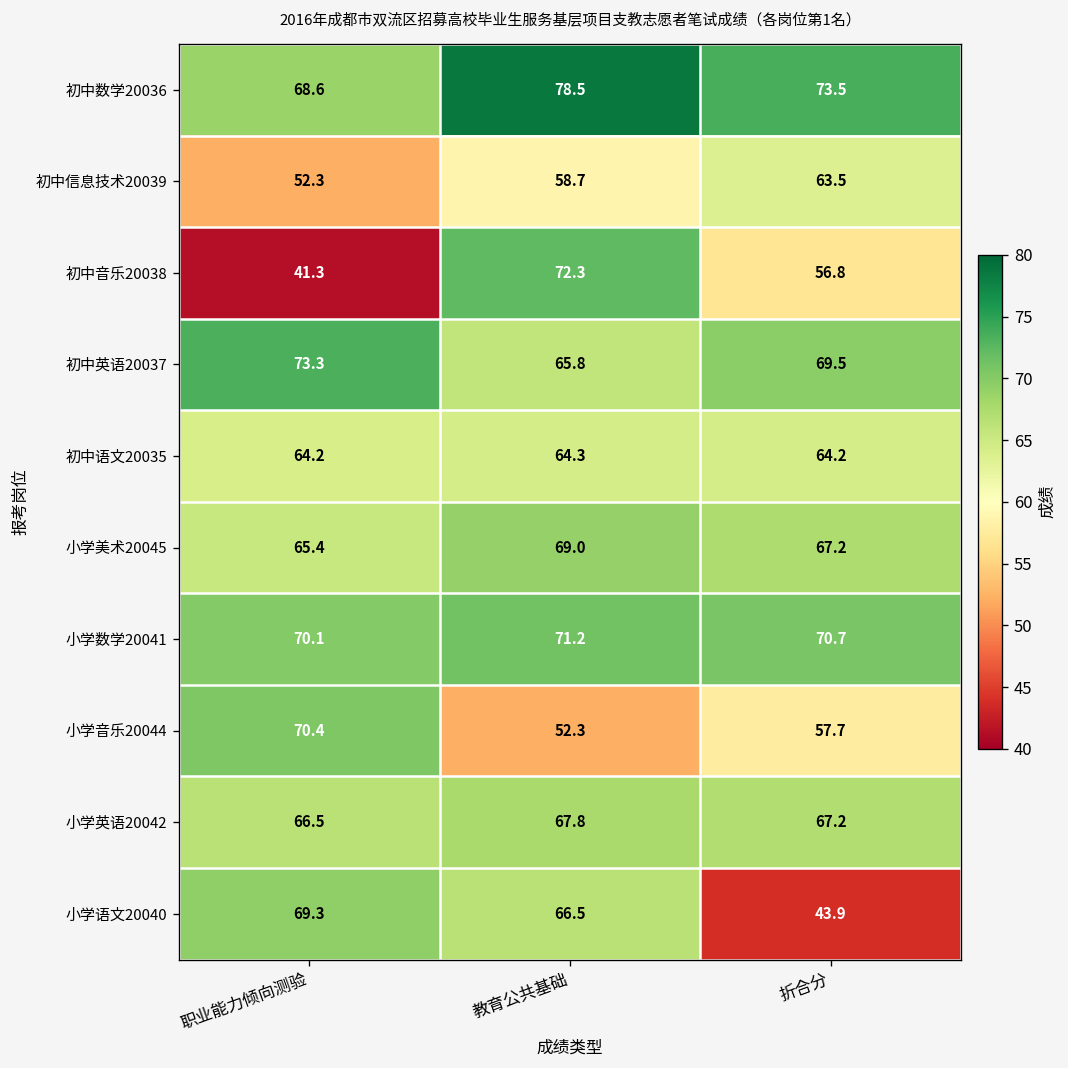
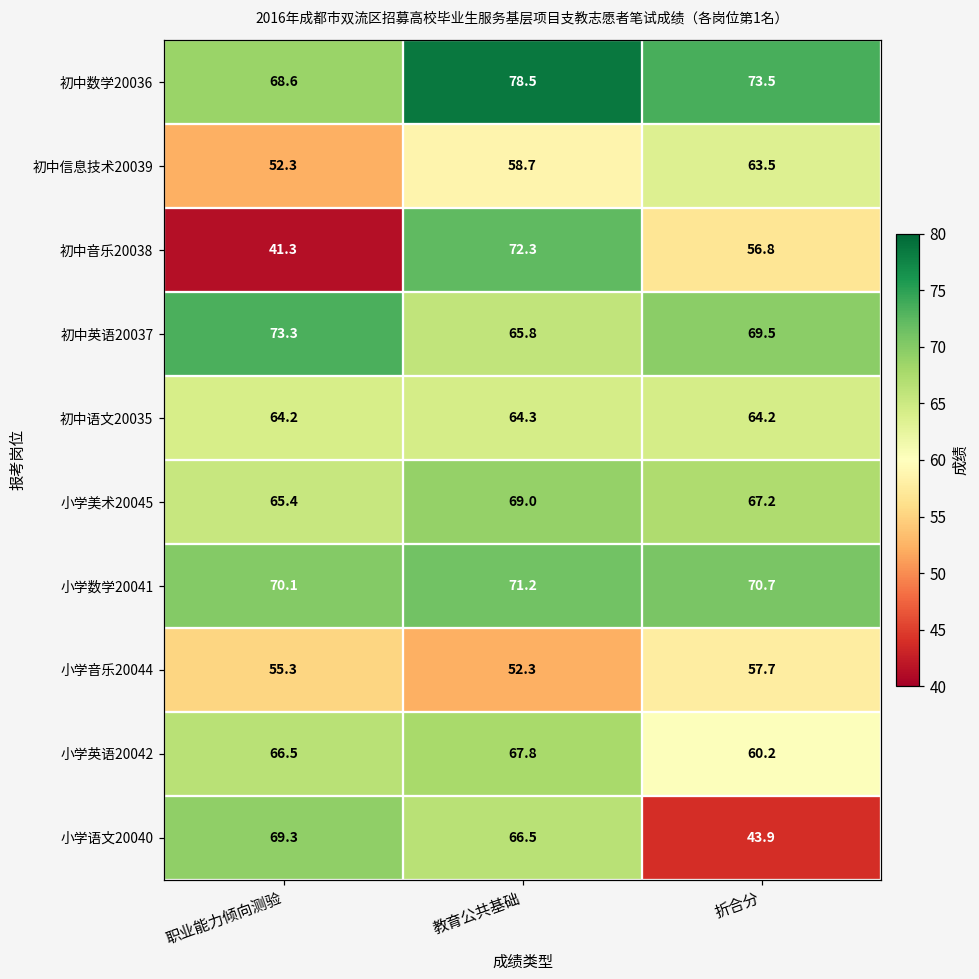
小学音乐20044, 职业能力倾向测验: 70.4 -> 55.3
小学英语20042, 折合分: 67.2 -> 60.2
